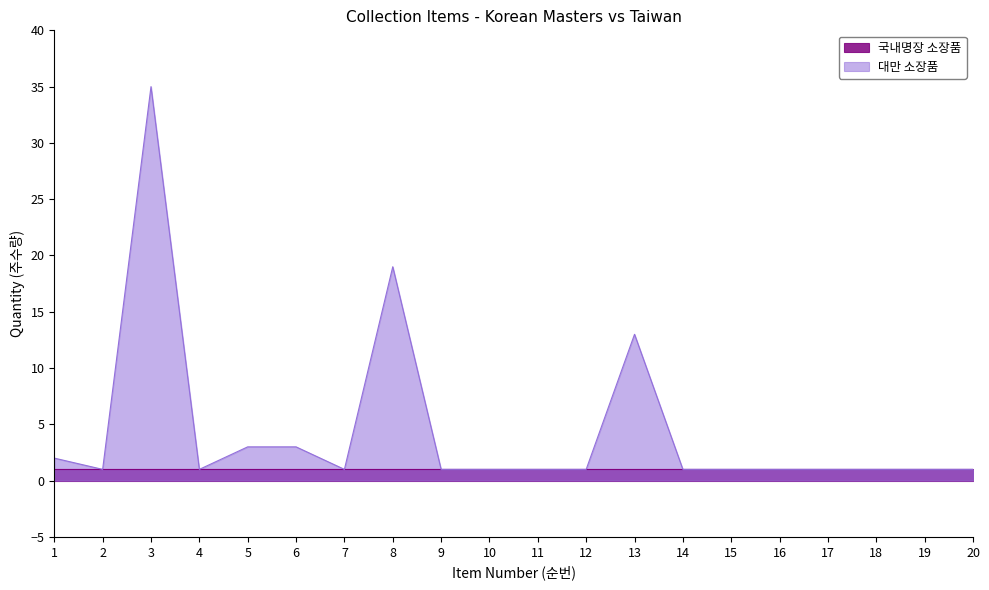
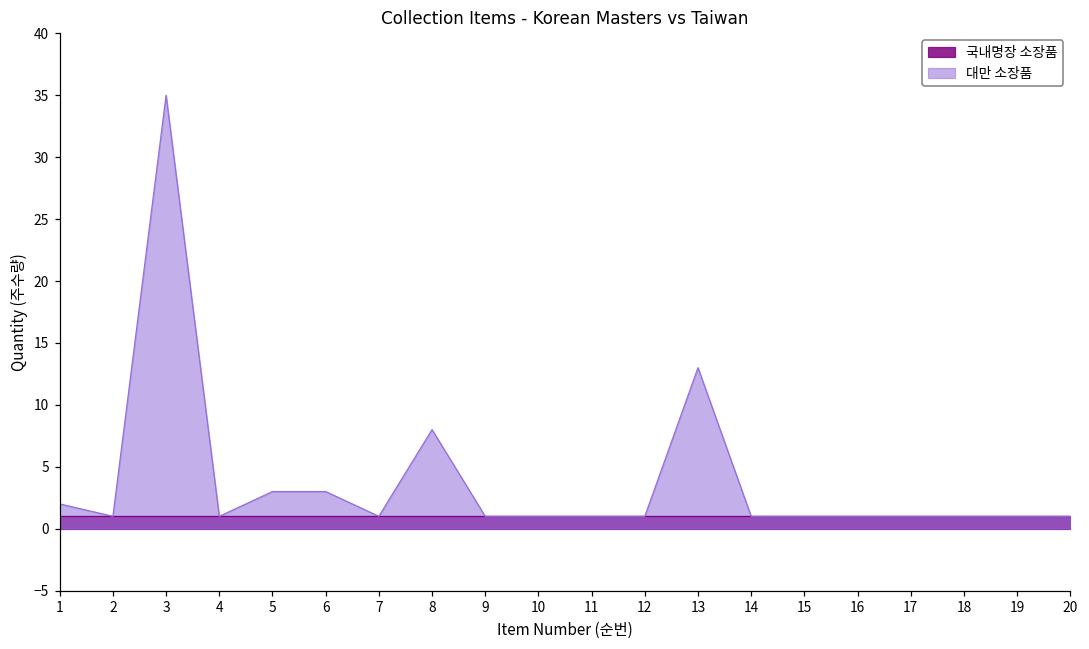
대만 소장품, 8: 19 -> 8
